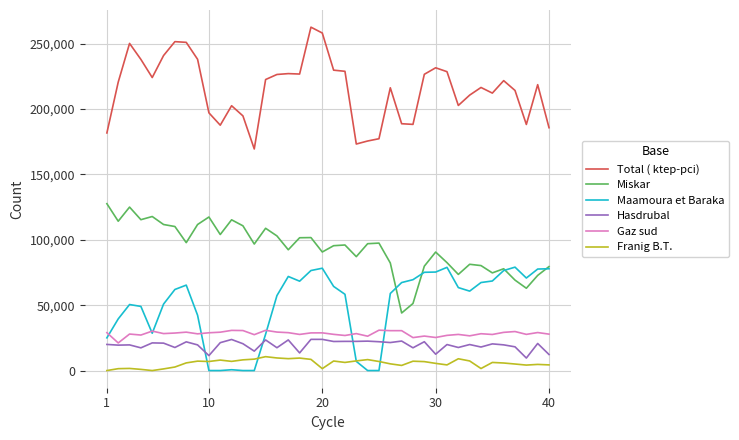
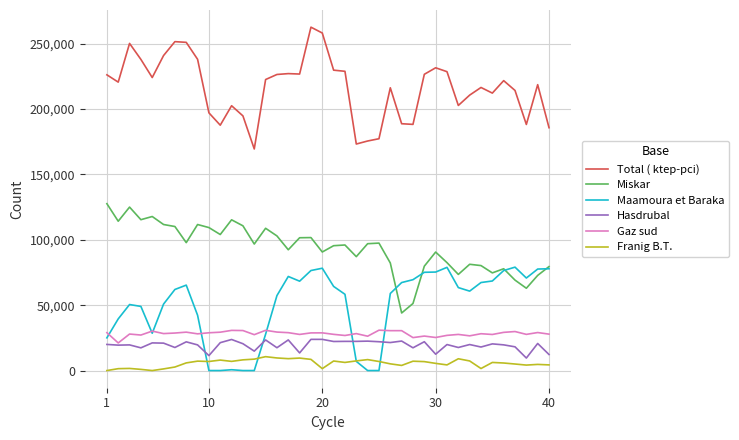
Total ( ktep-pci), 1: 182,000 -> 226,000
Miskar, 10: 117,000 -> 109,000
